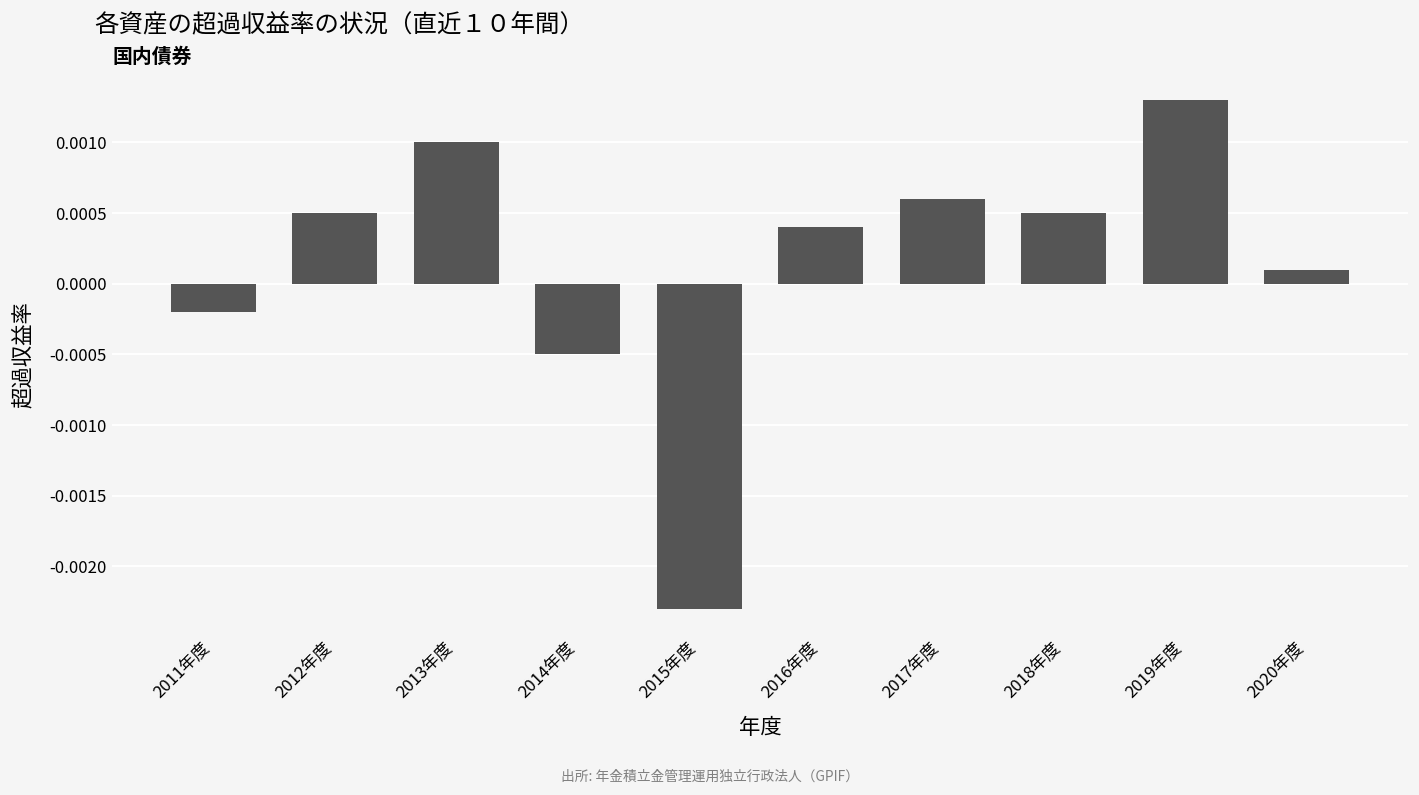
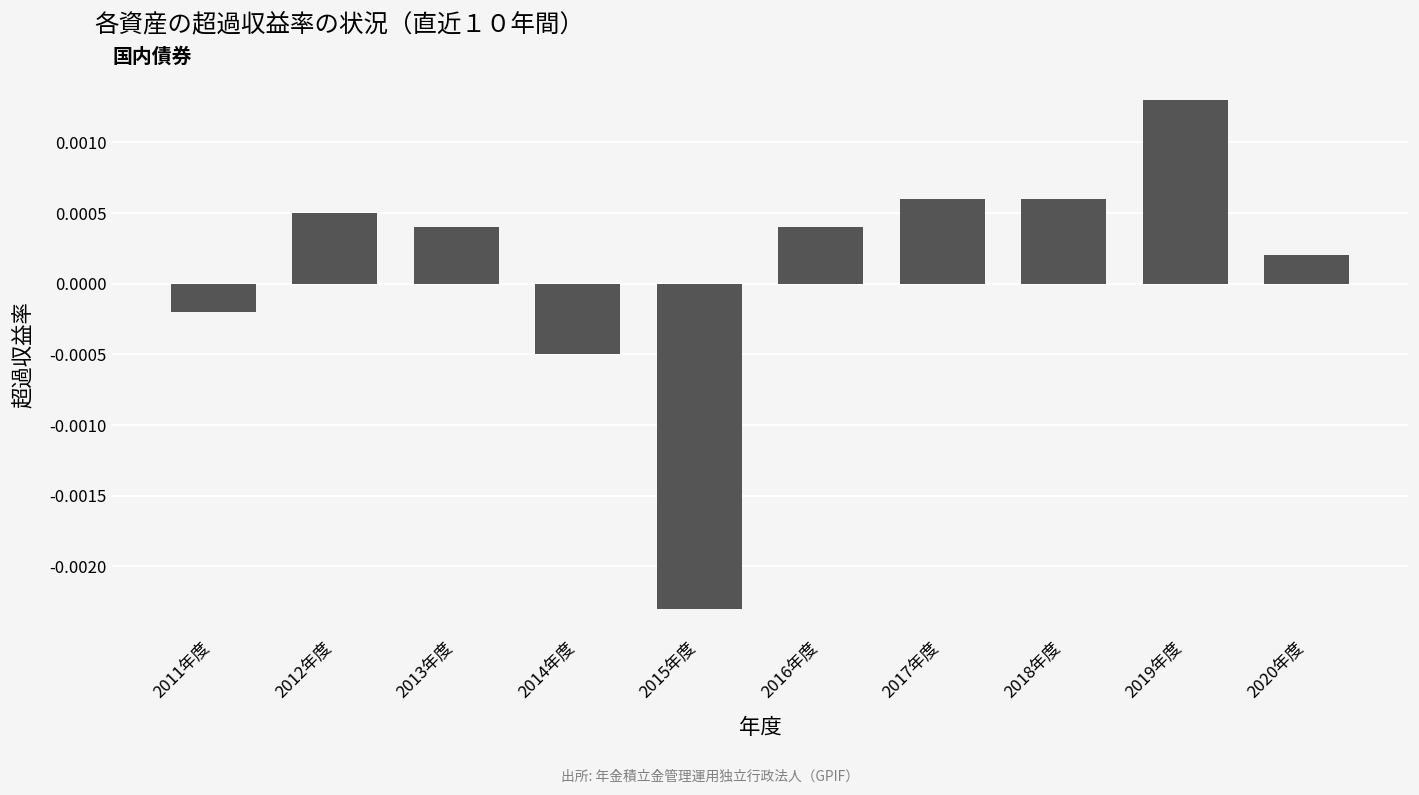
2013年度: 0.0010 -> 0.0004
2018年度: 0.0005 -> 0.0006
2020年度: 0.0001 -> 0.0002
